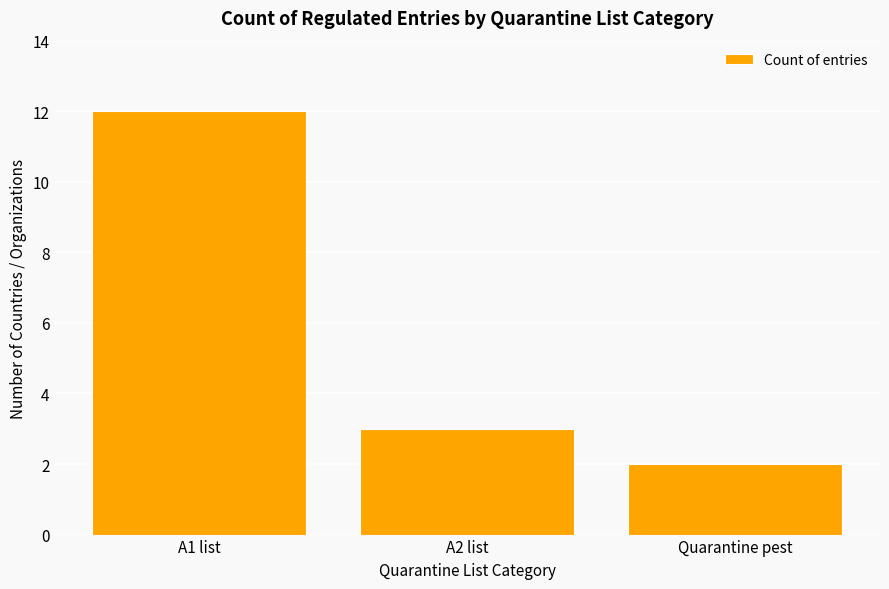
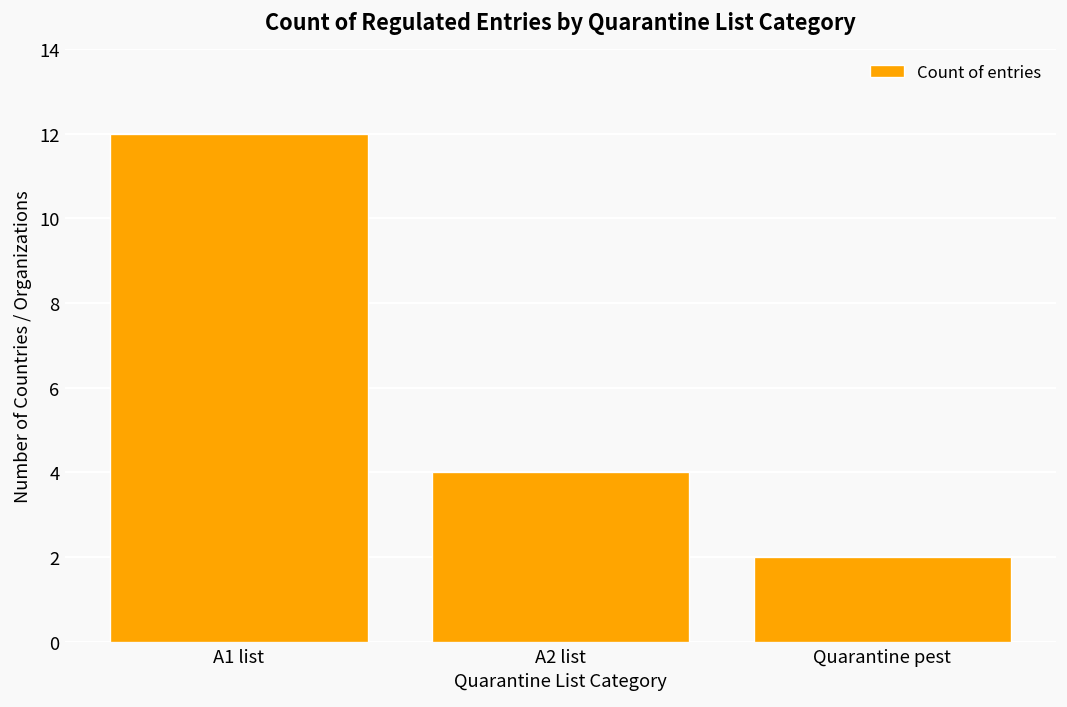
A2 list: 3 -> 4
